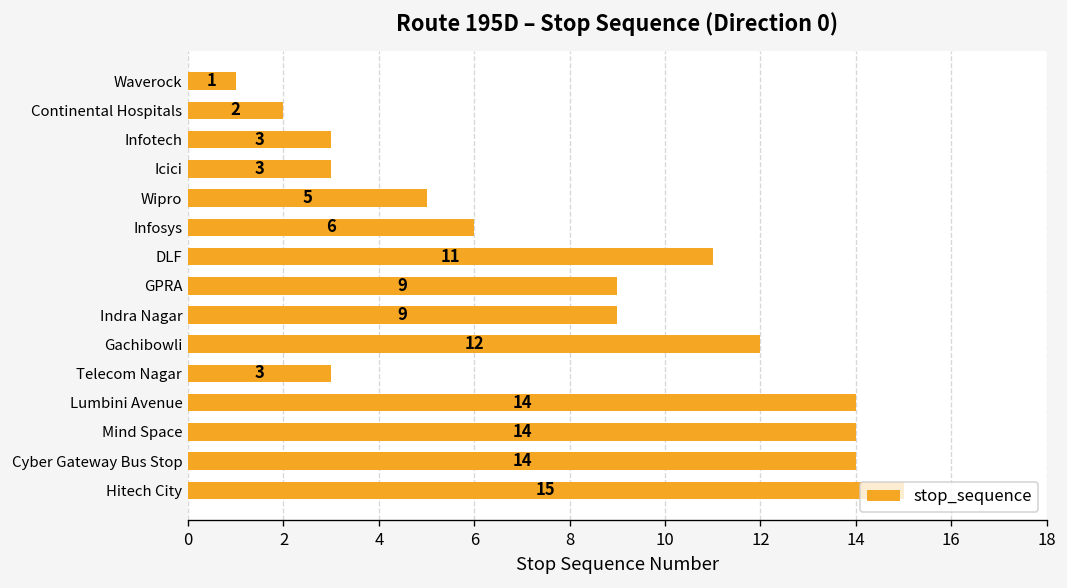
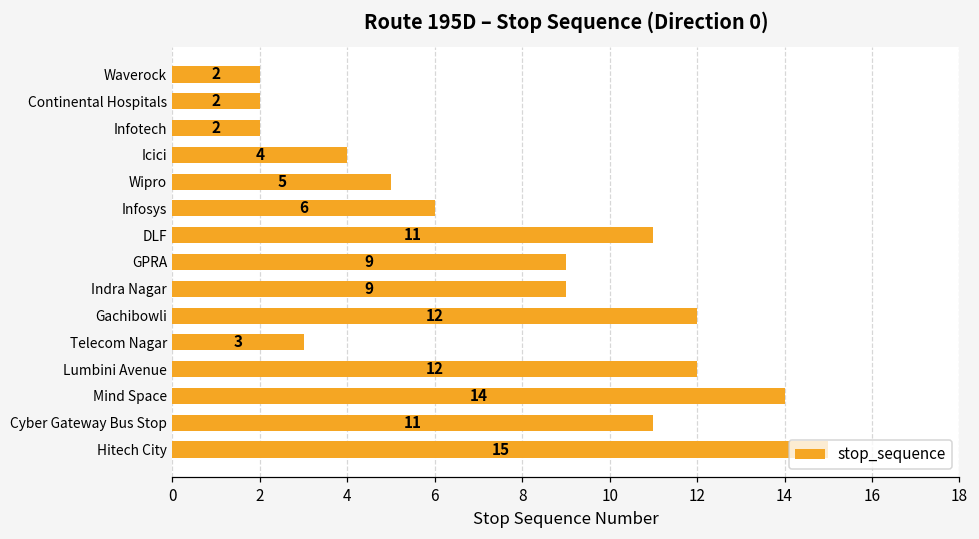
Waverock: 1 -> 2
Infotech: 3 -> 2
Icici: 3 -> 4
Lumbini Avenue: 14 -> 12
Cyber Gateway Bus Stop: 14 -> 11
